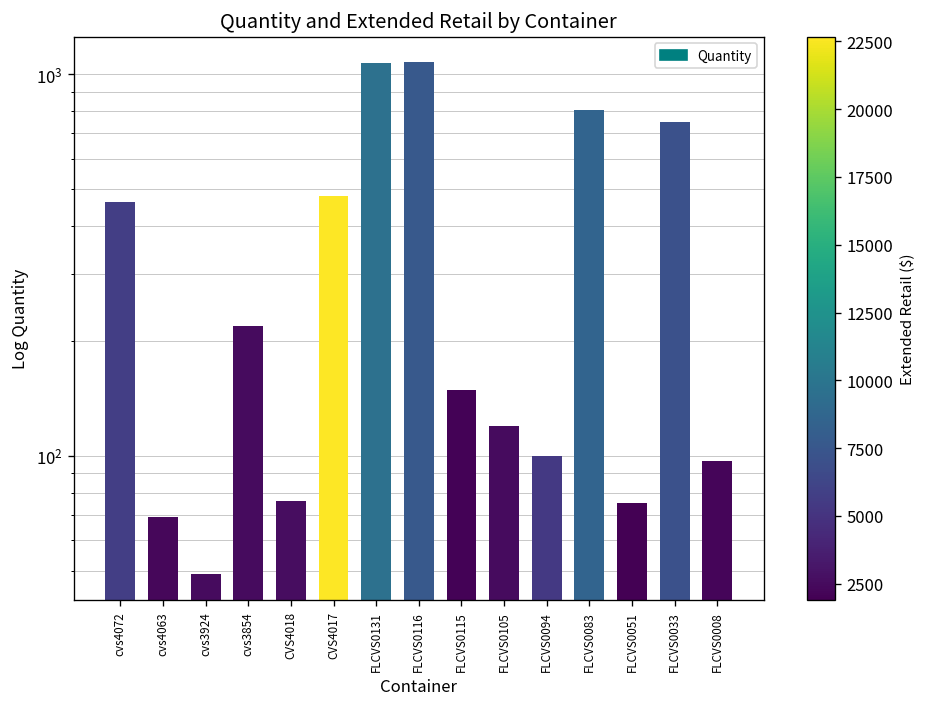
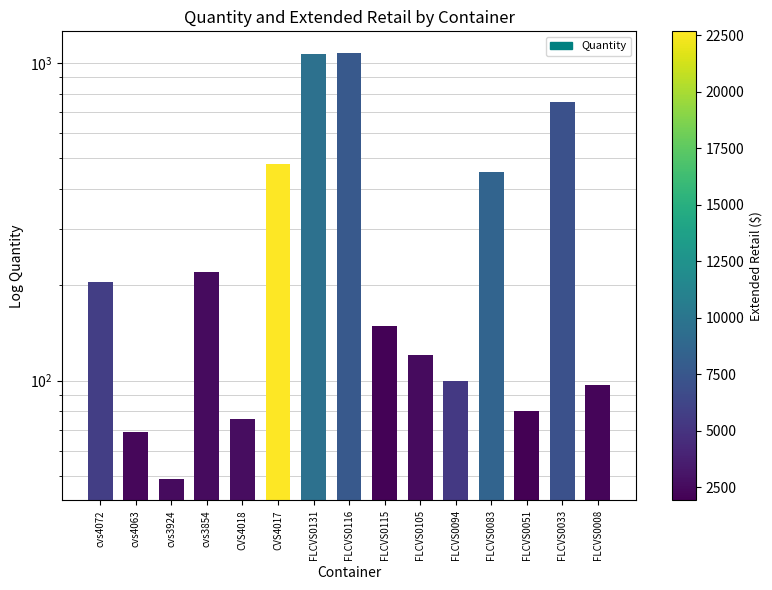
cvs4072: 460 -> 200
FLCVS0083: 800 -> 450
FLCVS0051: 75 -> 80
